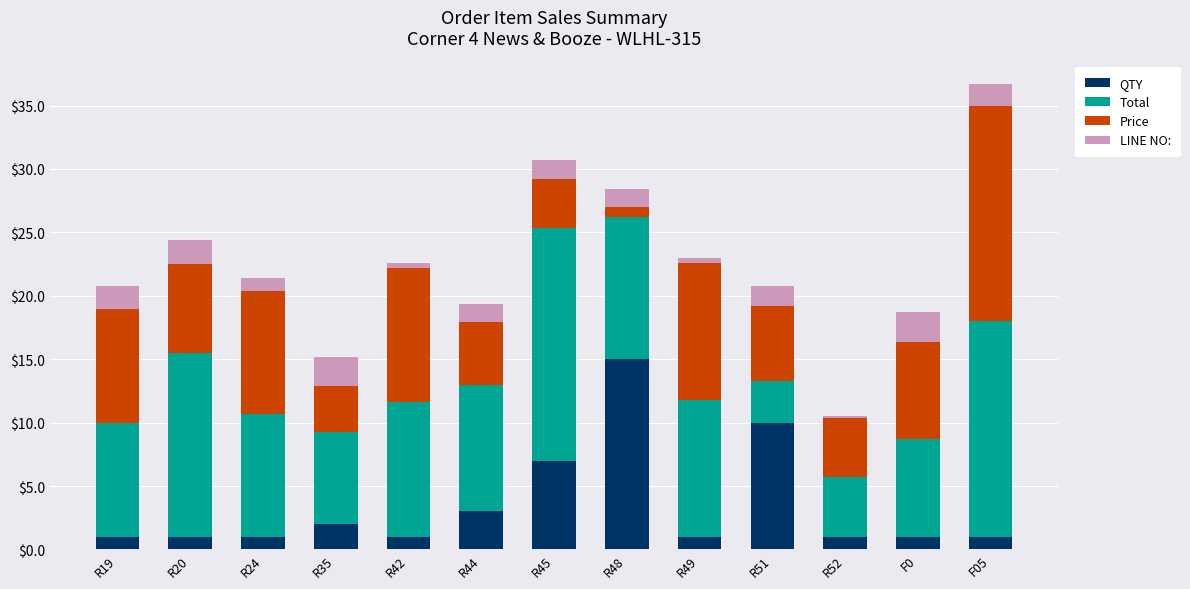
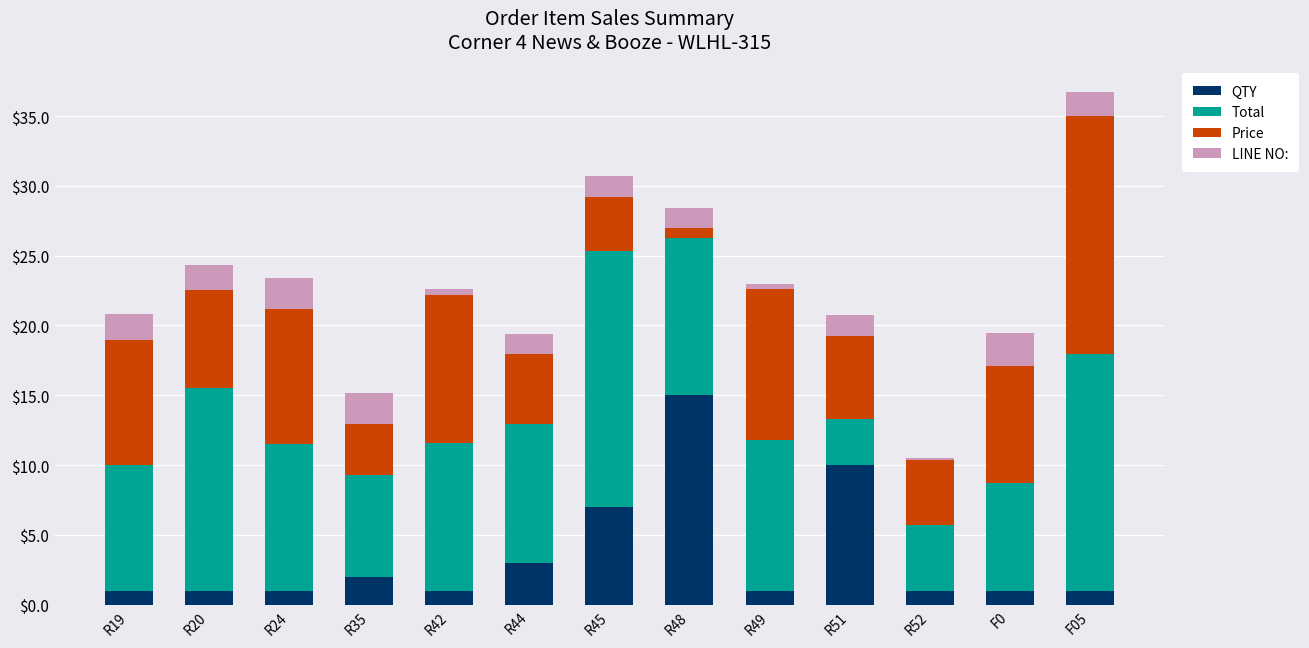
Total, R24: $9.7 -> $10.5
LINE NO:, R24: $1.1 -> $2.3
Price, F0: $7.7 -> $8.4
